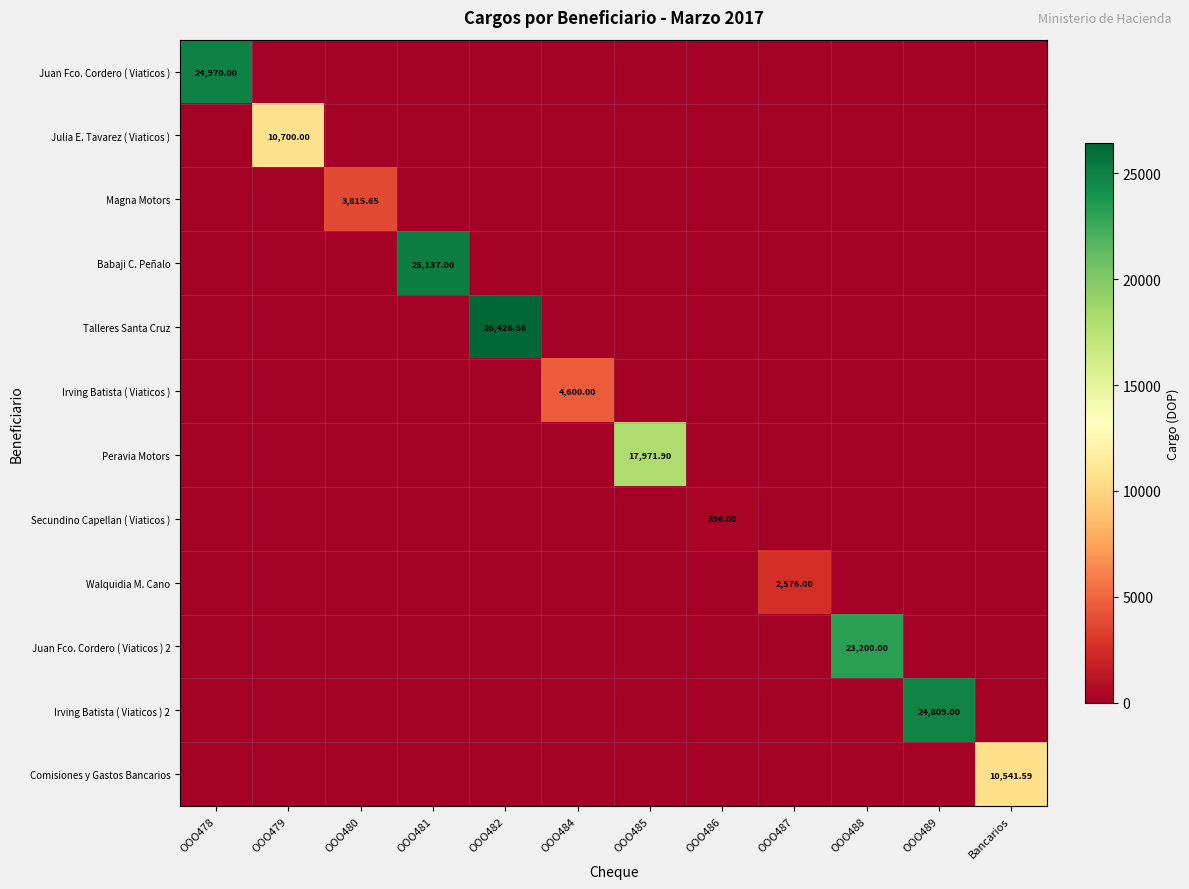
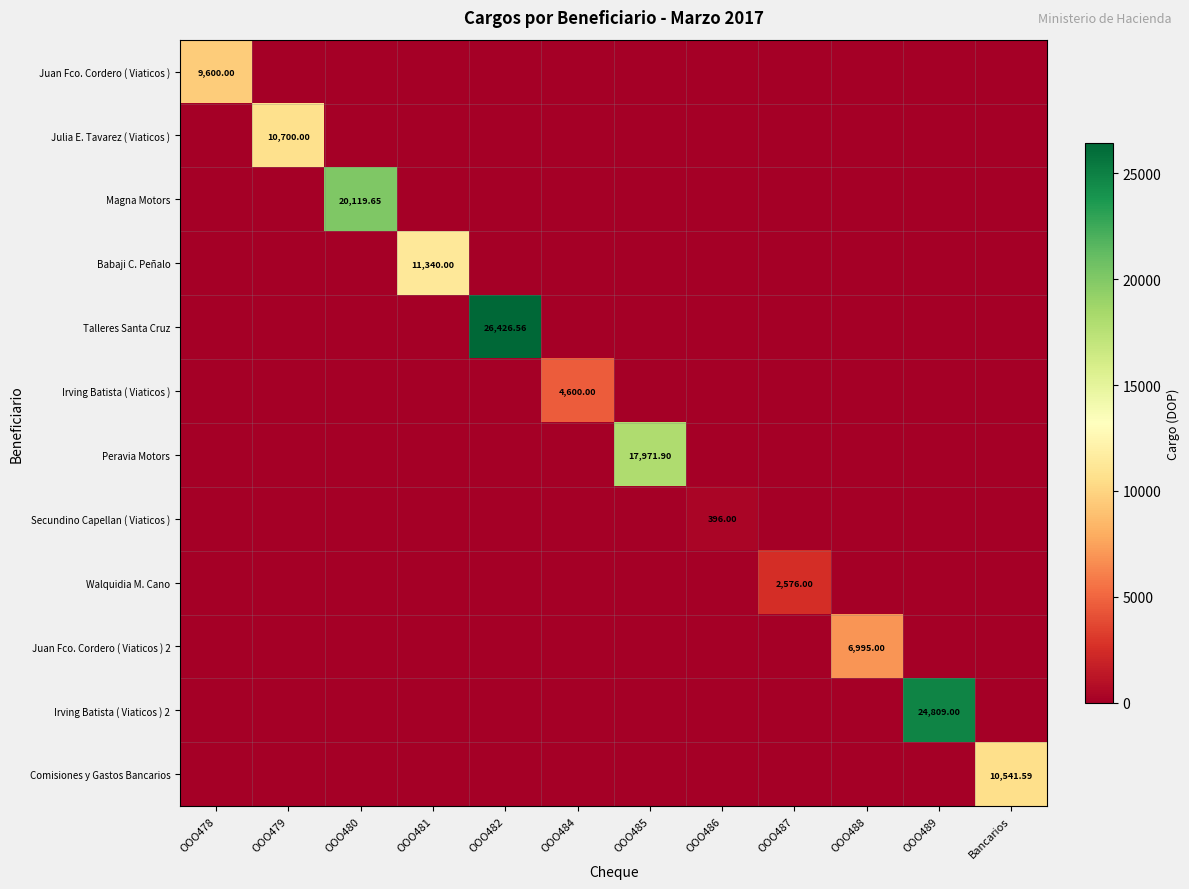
Juan Fco. Cordero ( Viaticos ), OOO478: 24,970.00 -> 9,600.00
Magna Motors, OOO480: 3,815.65 -> 20,119.65
Babaji C. Peñalo, OOO481: 25,137.00 -> 11,340.00
Juan Fco. Cordero ( Viaticos ) 2, OOO488: 23,200.00 -> 6,995.00
